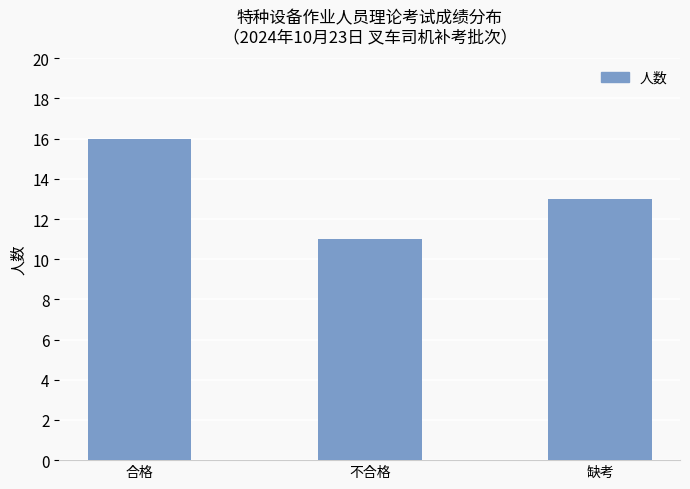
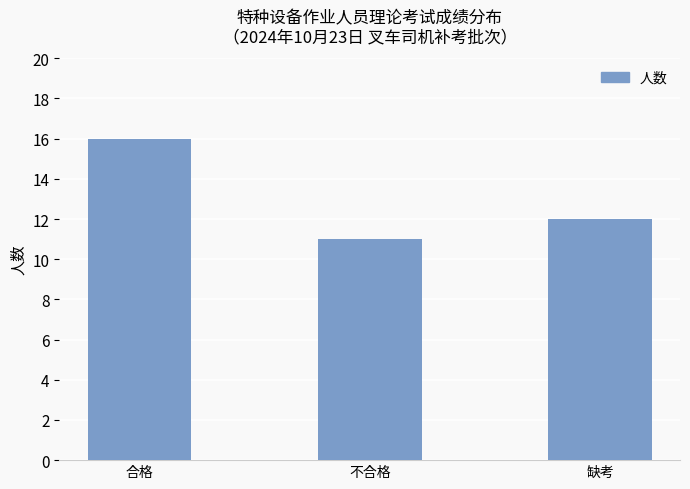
缺考: 13 -> 12
